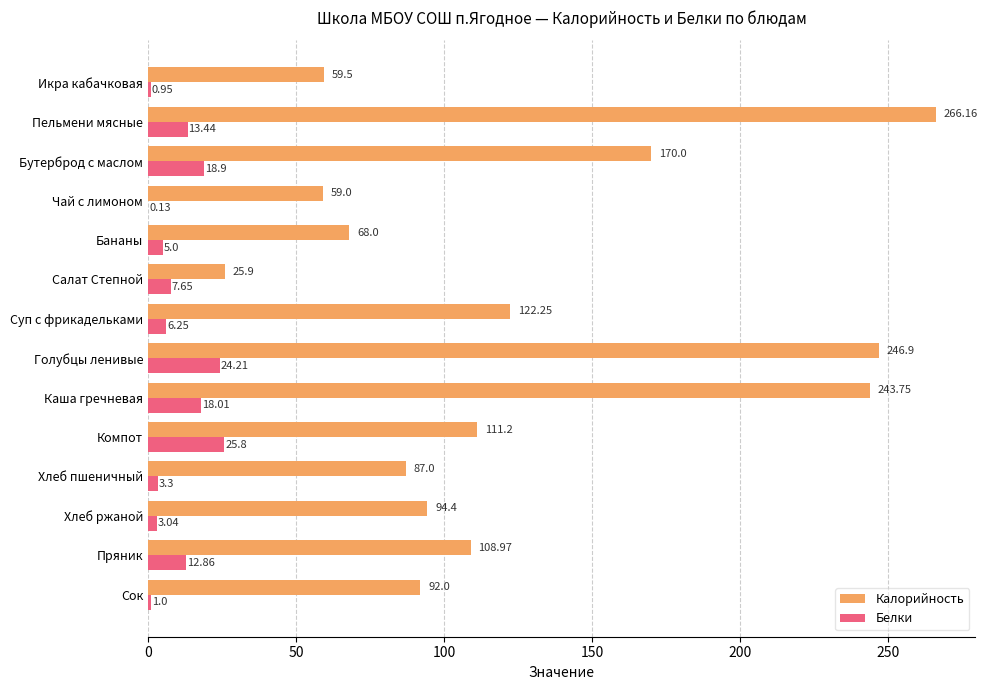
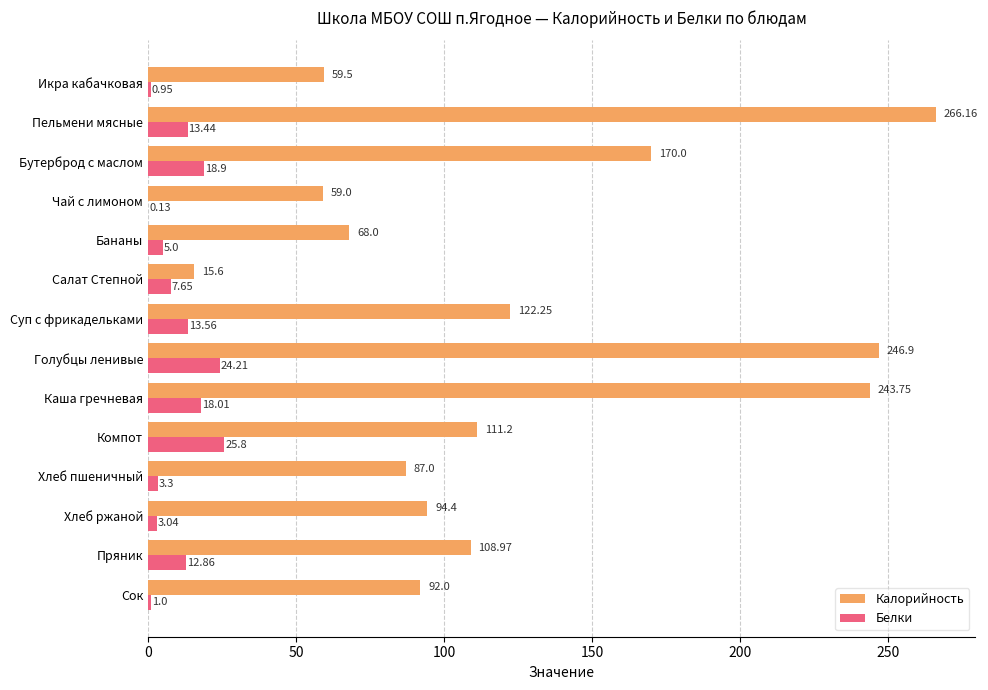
Калорийность, Салат Степной: 25.9 -> 15.6
Белки, Суп с фрикадельками: 6.25 -> 13.56
